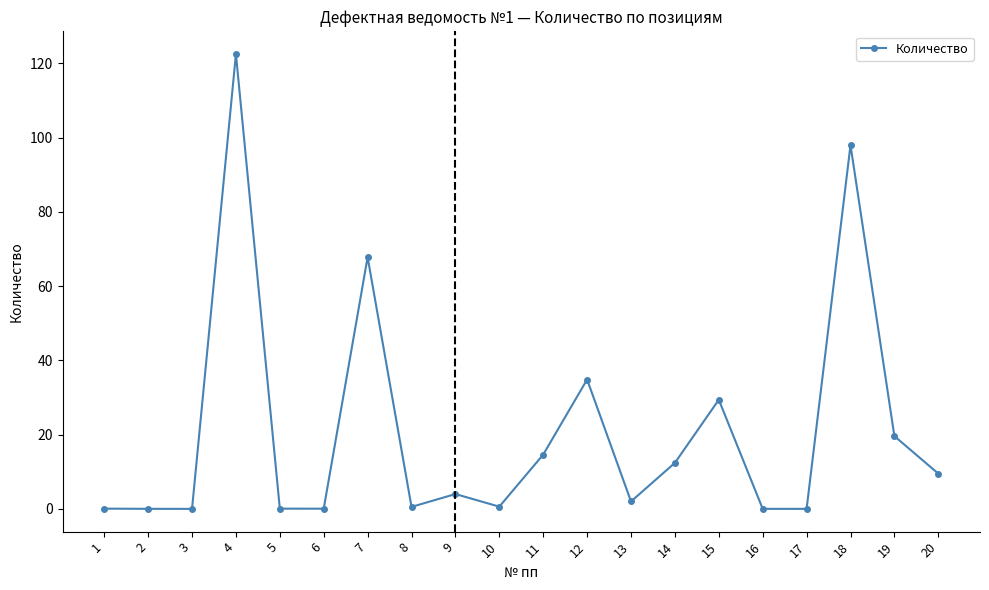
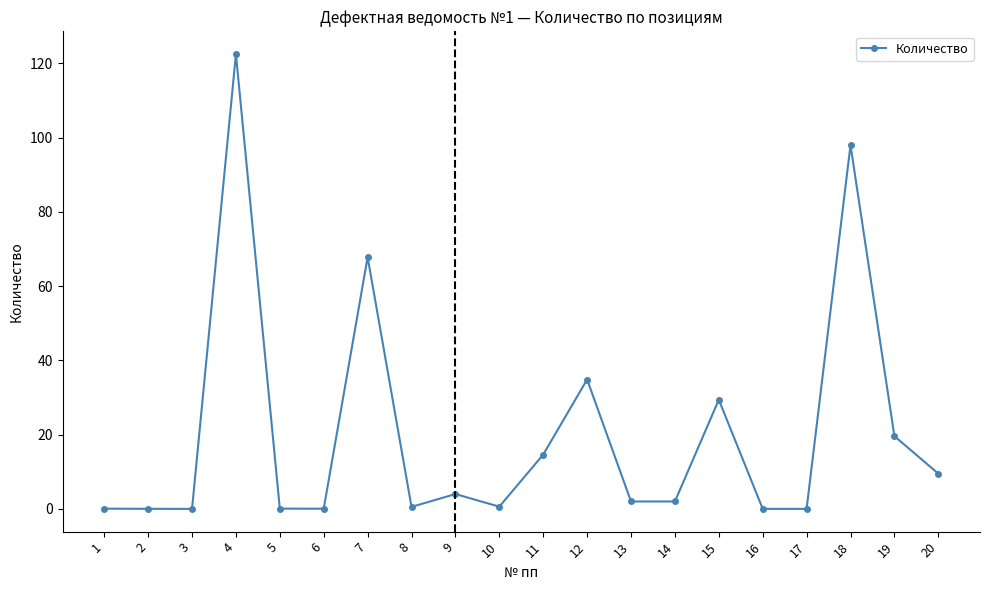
14: 12 -> 2
